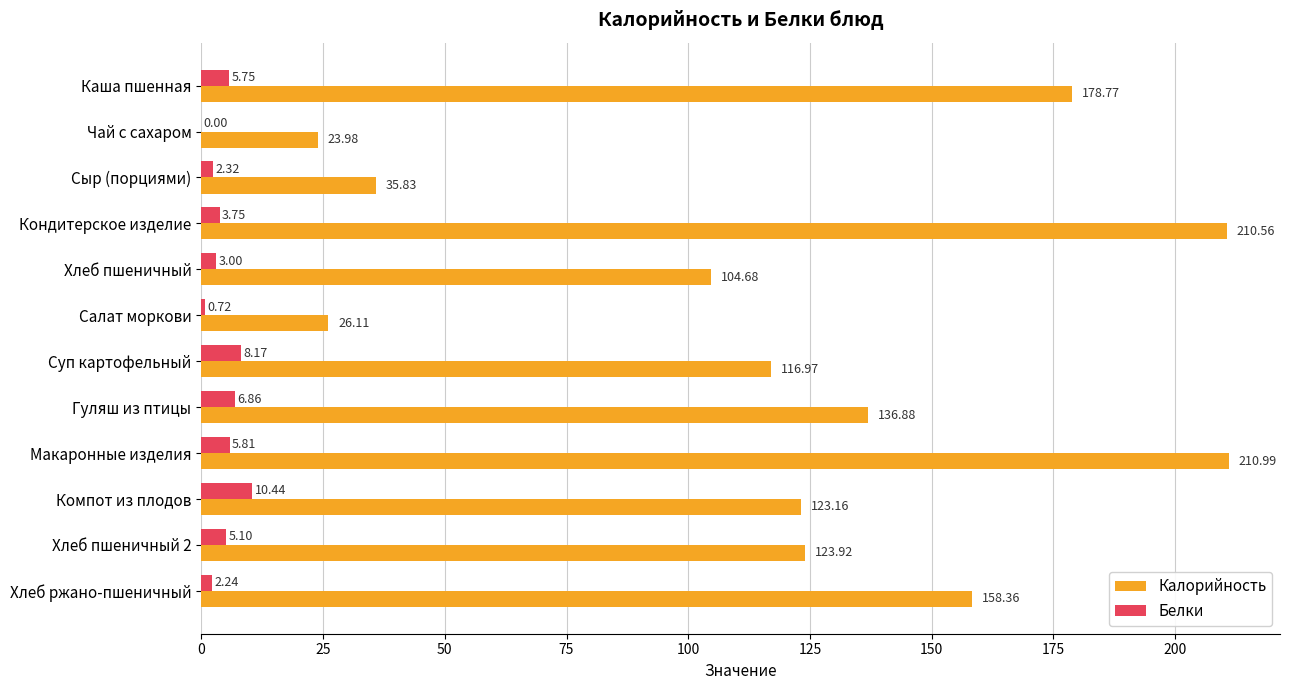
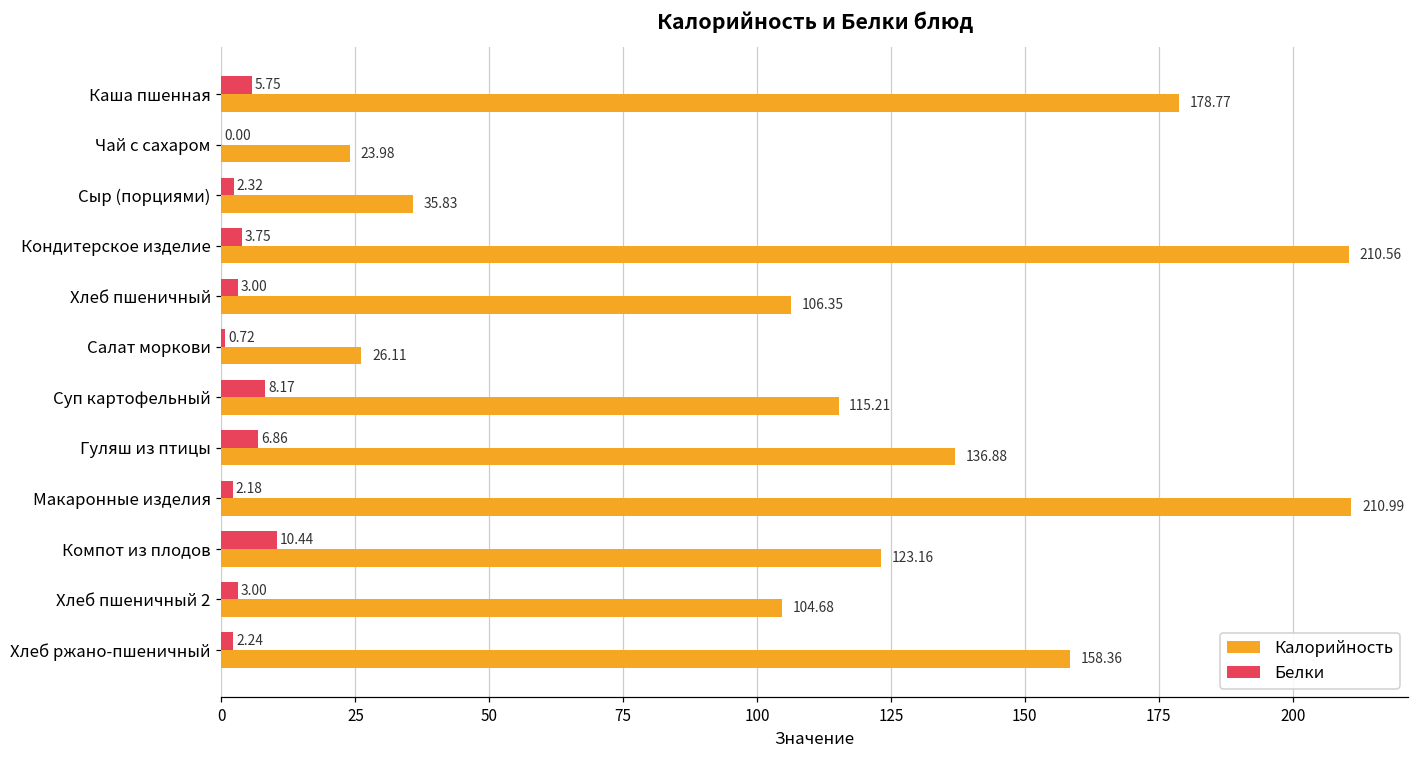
Калорийность, Хлеб пшеничный: 104.68 -> 106.35
Калорийность, Суп картофельный: 116.97 -> 115.21
Белки, Макаронные изделия: 5.81 -> 2.18
Белки, Хлеб пшеничный 2: 5.10 -> 3.00
Калорийность, Хлеб пшеничный 2: 123.92 -> 104.68
